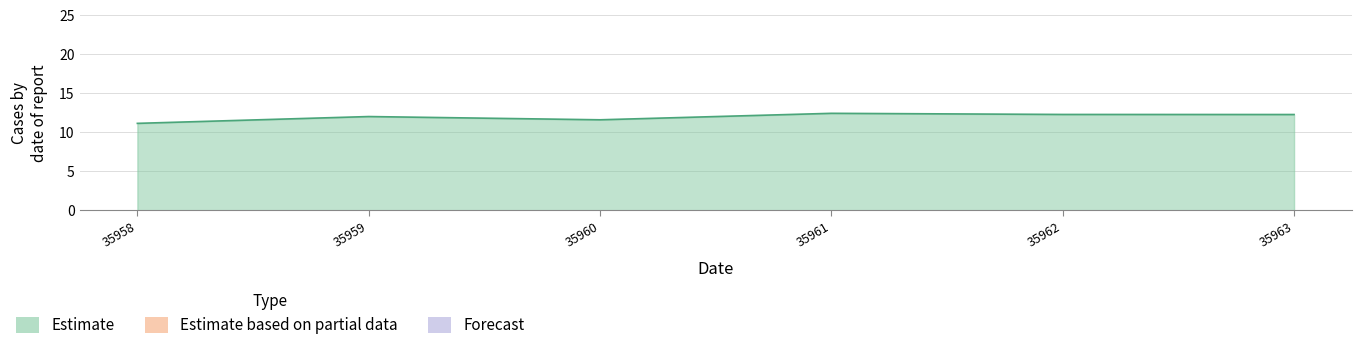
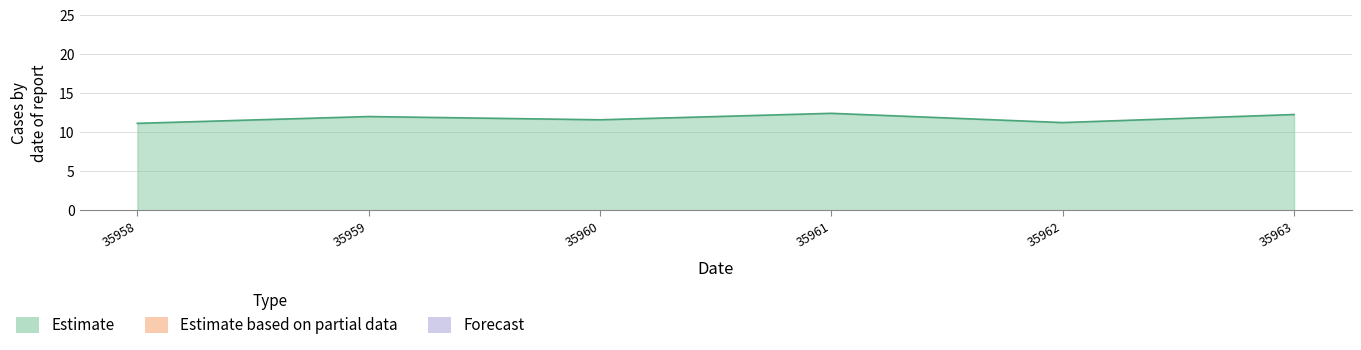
35962: 12 -> 11
